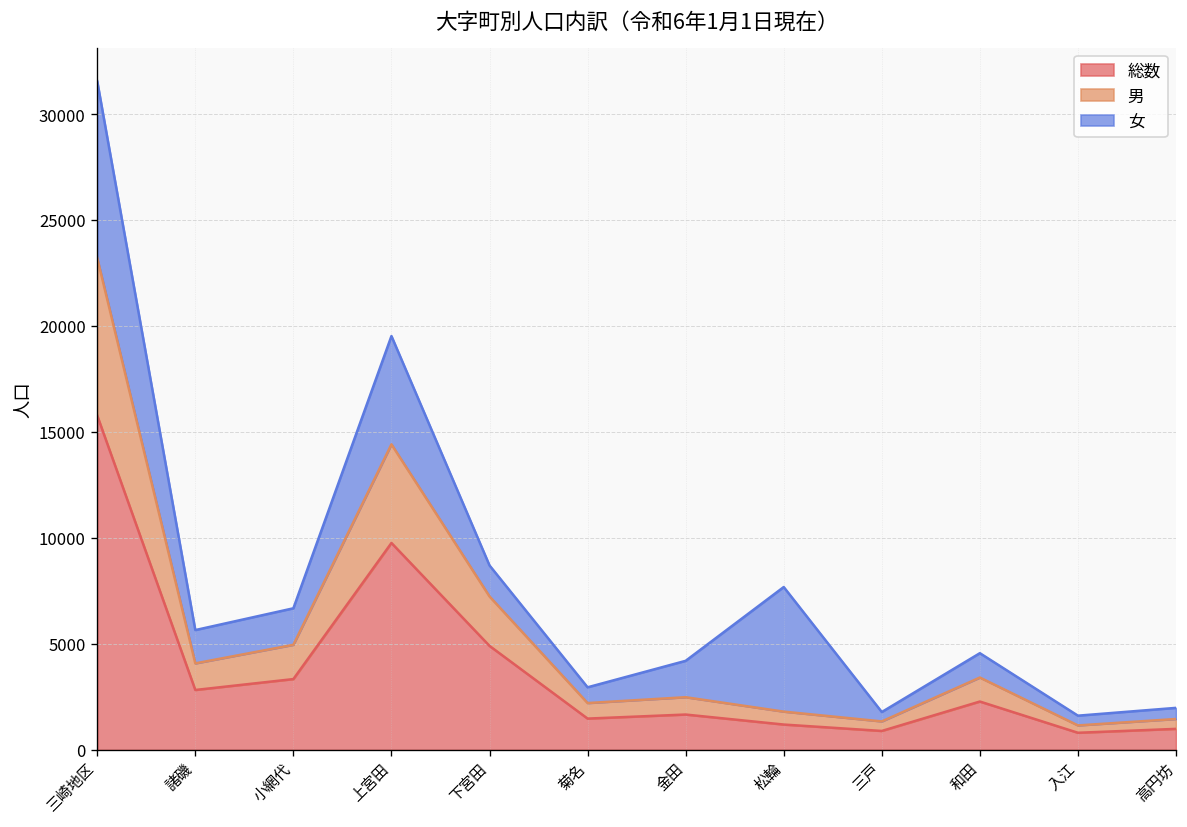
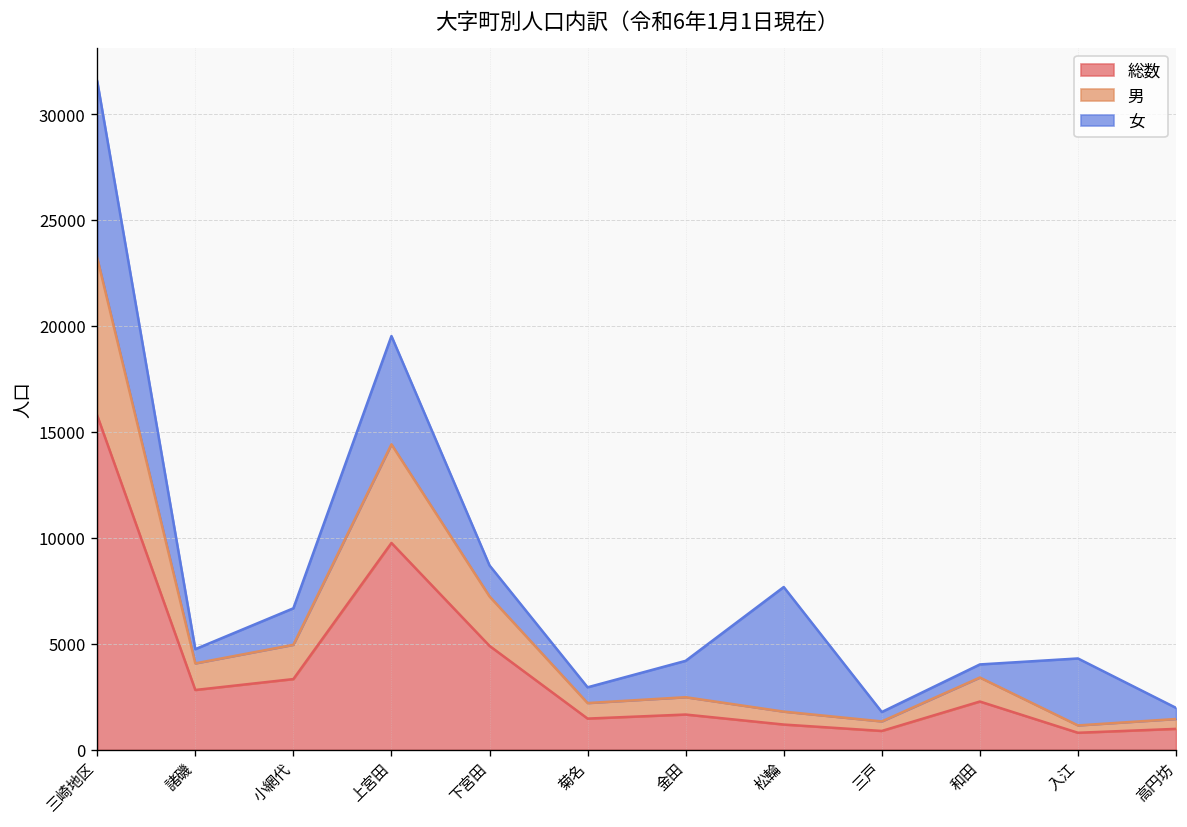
女, 諸磯: 1600 -> 700
女, 和田: 1100 -> 600
女, 入江: 500 -> 3200
